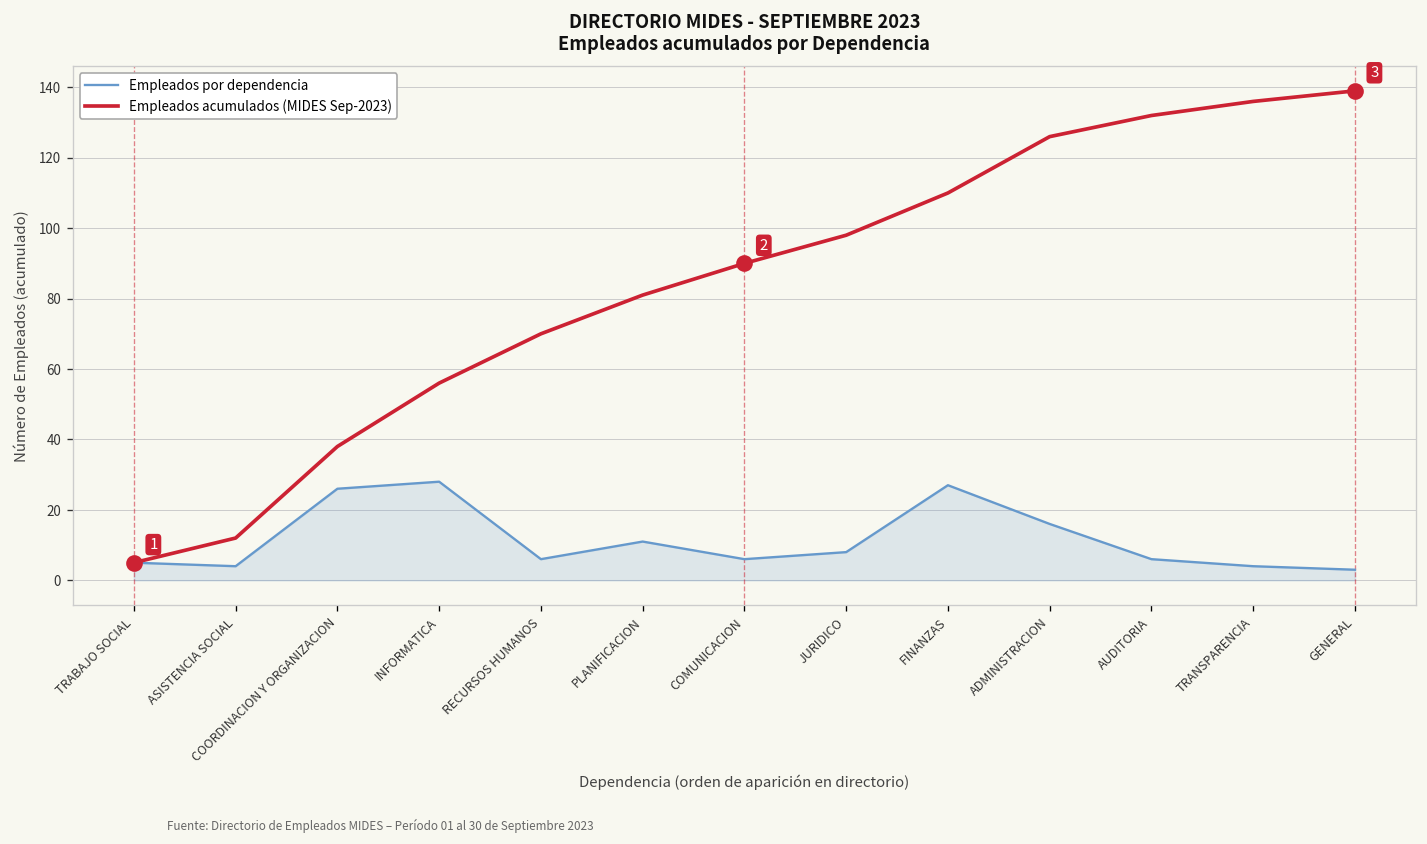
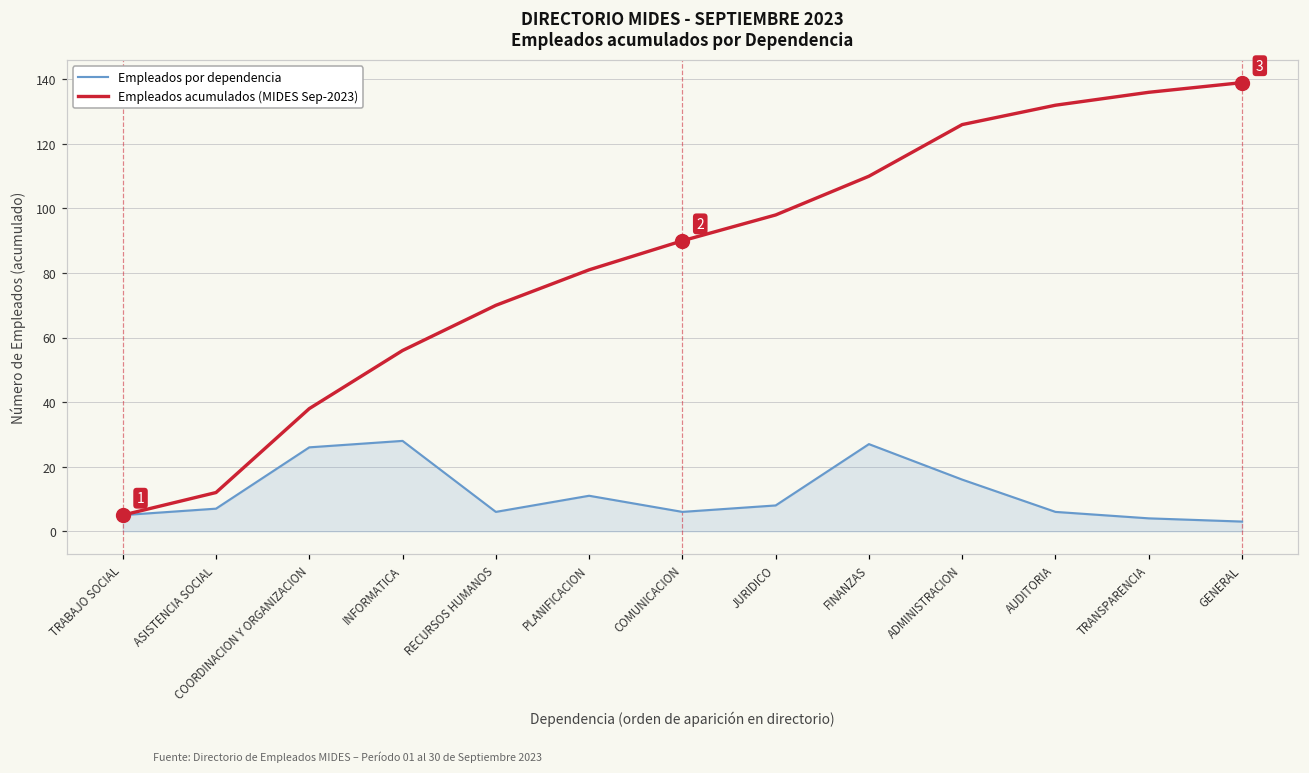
Empleados por dependencia, ASISTENCIA SOCIAL: 4 -> 7
